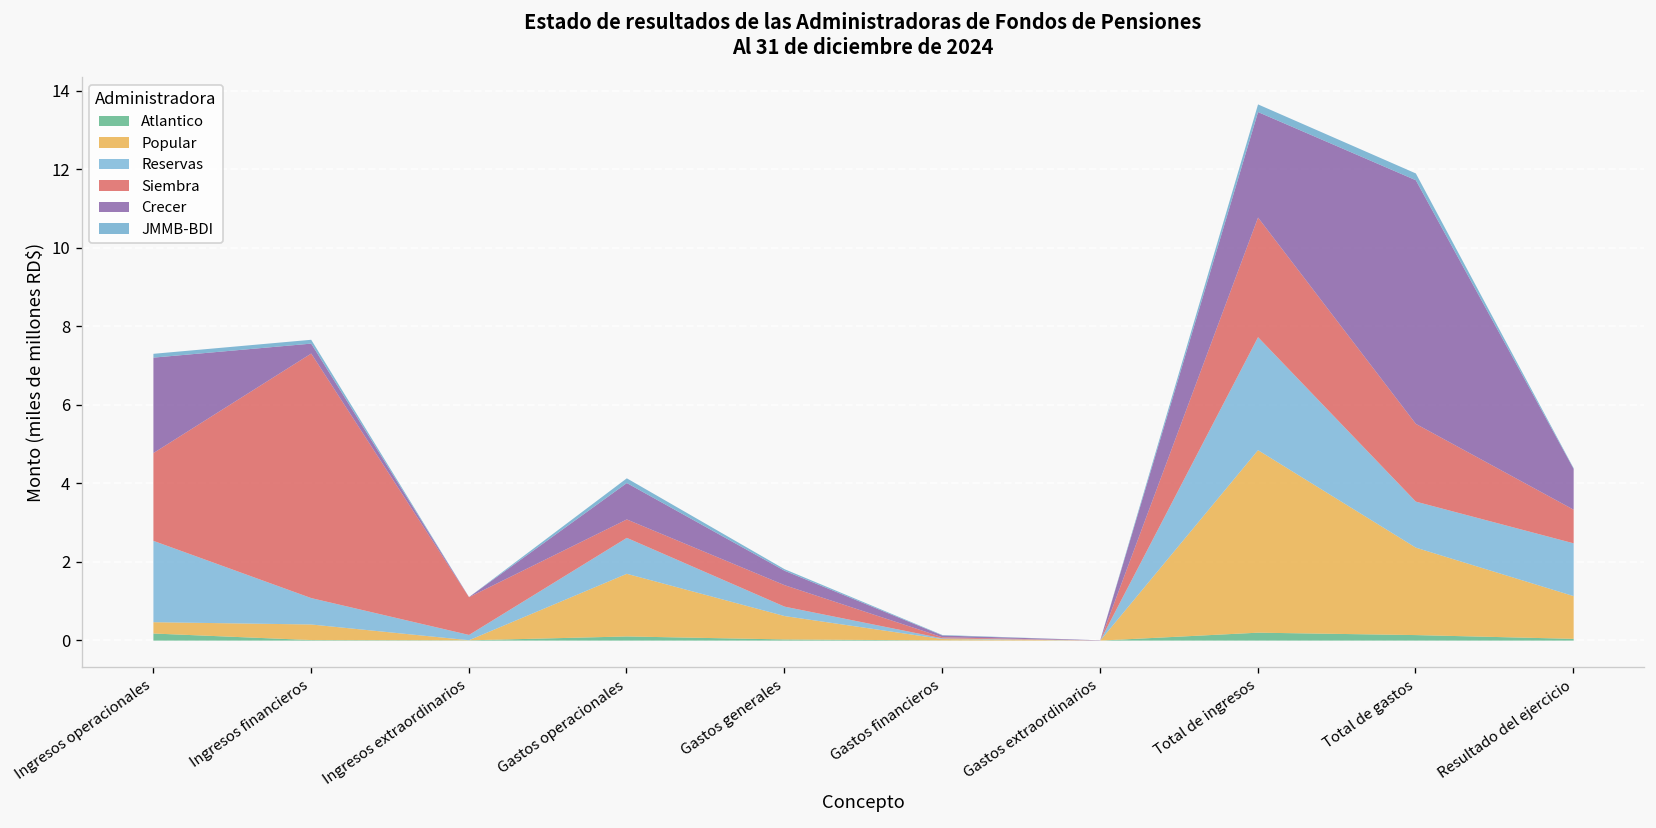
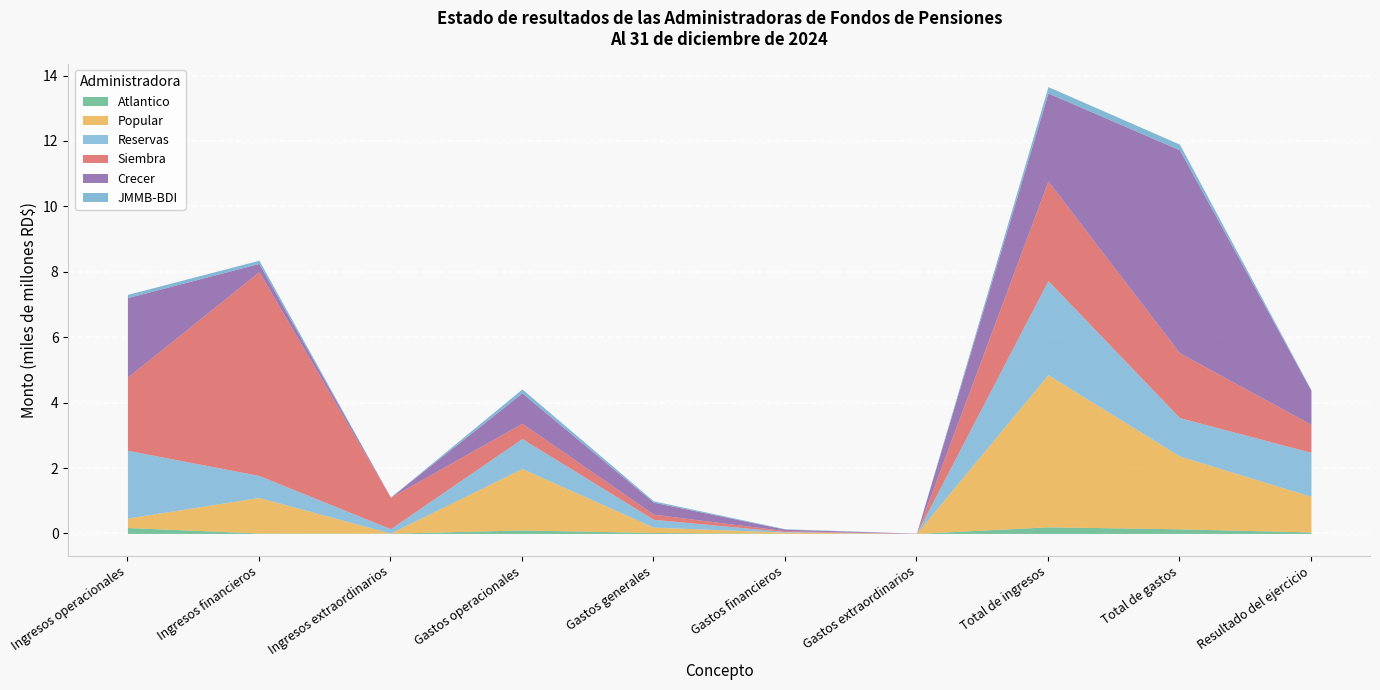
Popular, Ingresos financieros: 0.4 -> 1.1
Popular, Gastos operacionales: 1.6 -> 1.9
Popular, Gastos generales: 0.6 -> 0.2
Siembra, Gastos generales: 0.5 -> 0.2
